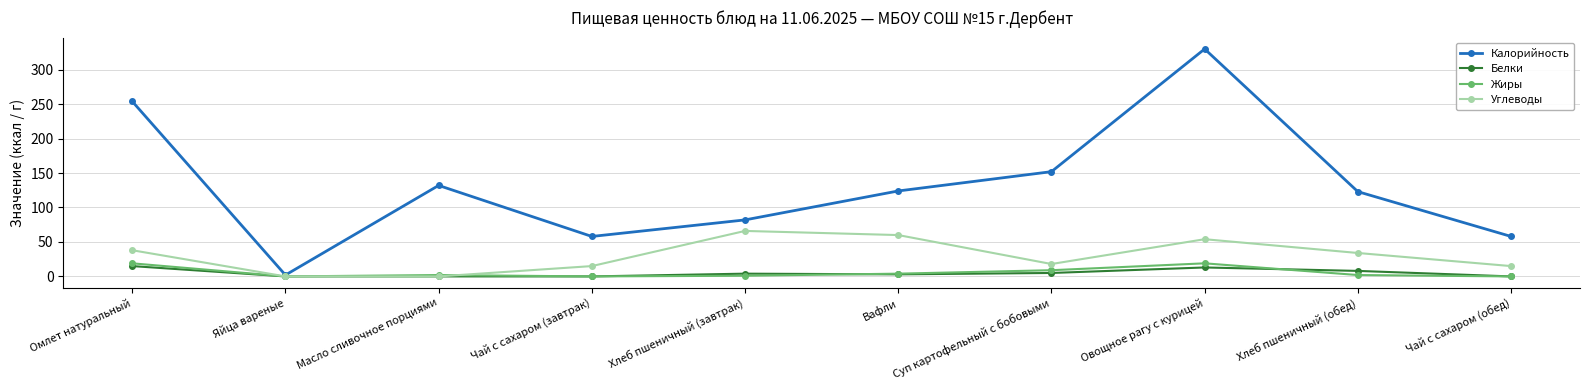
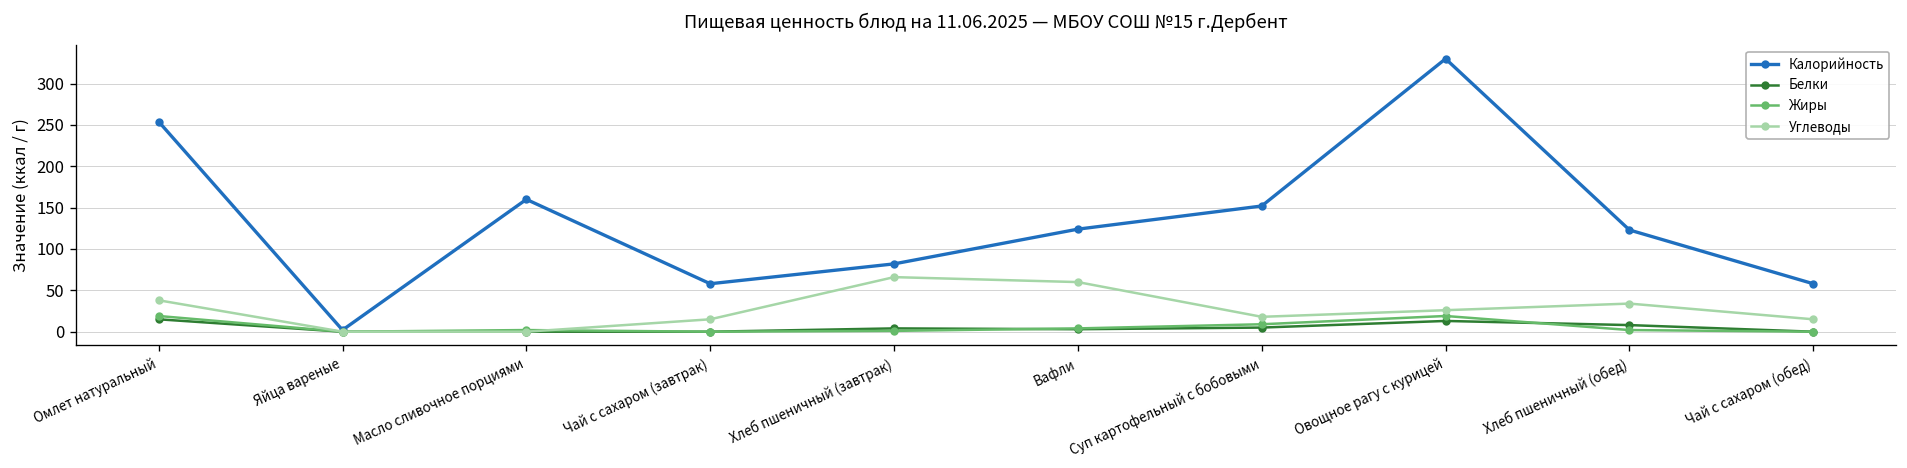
Калорийность, Масло сливочное порциями: 130 -> 160
Углеводы, Овощное рагу с курицей: 50 -> 30
